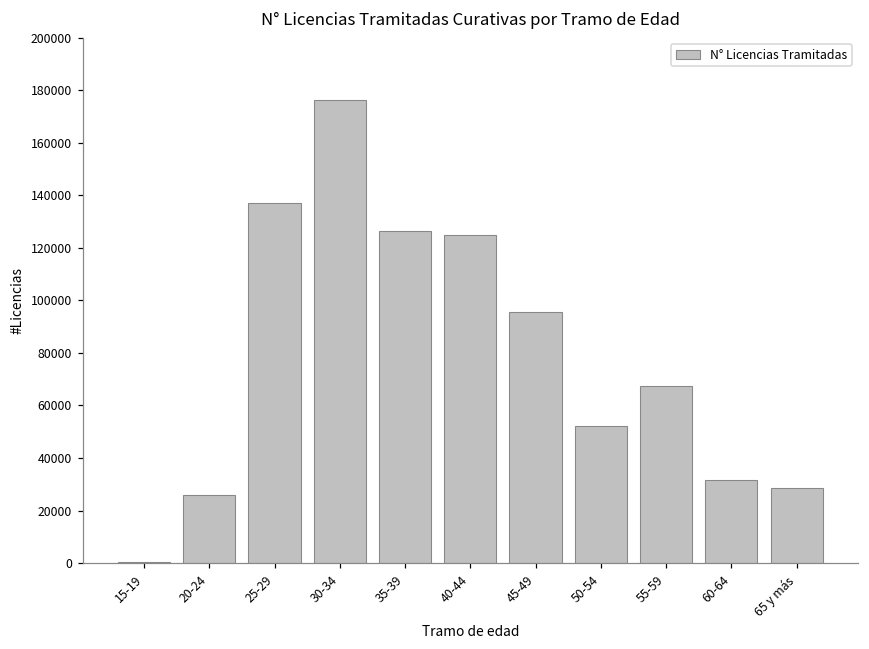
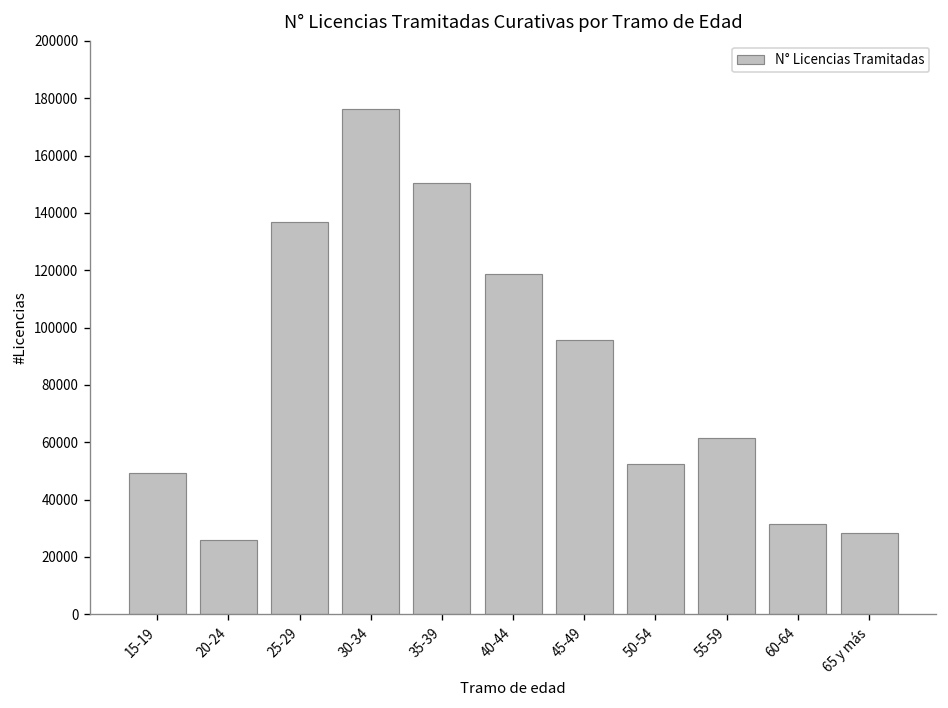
15-19: 0 -> 49000
35-39: 126000 -> 151000
40-44: 125000 -> 119000
55-59: 67000 -> 62000
